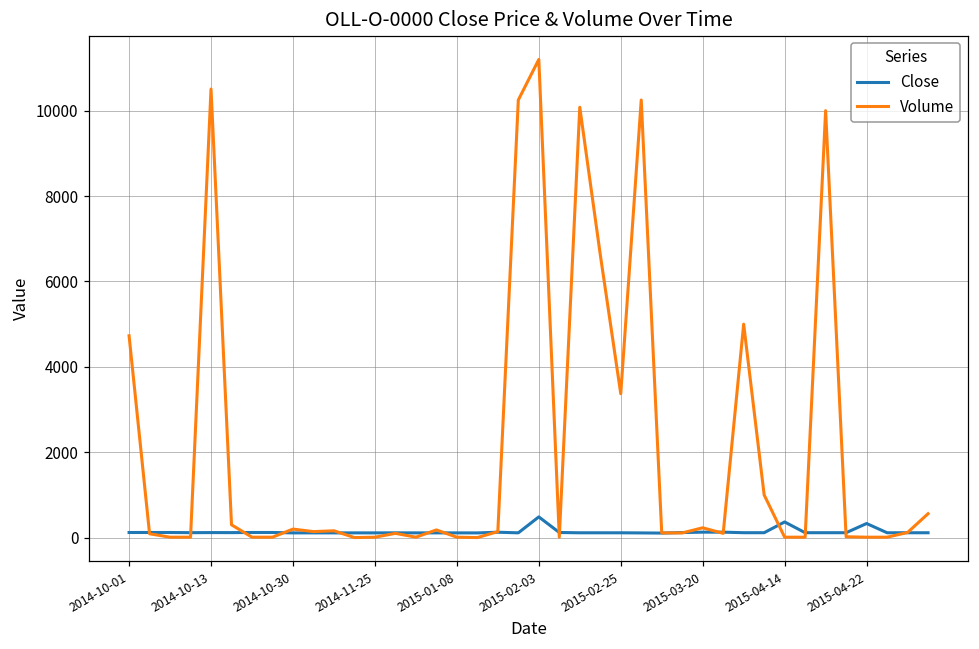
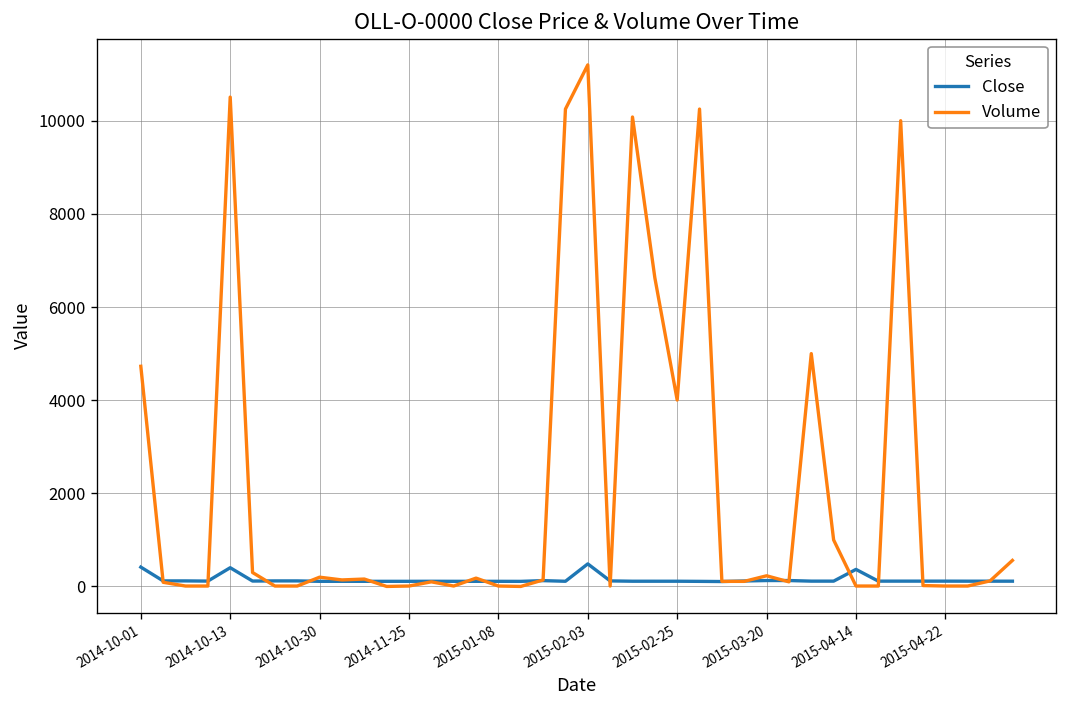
Close, 2014-10-01: 100 -> 400
Close, 2014-10-13: 100 -> 400
Volume, 2015-02-25: 3400 -> 4000
Close, 2015-04-22: 300 -> 100
